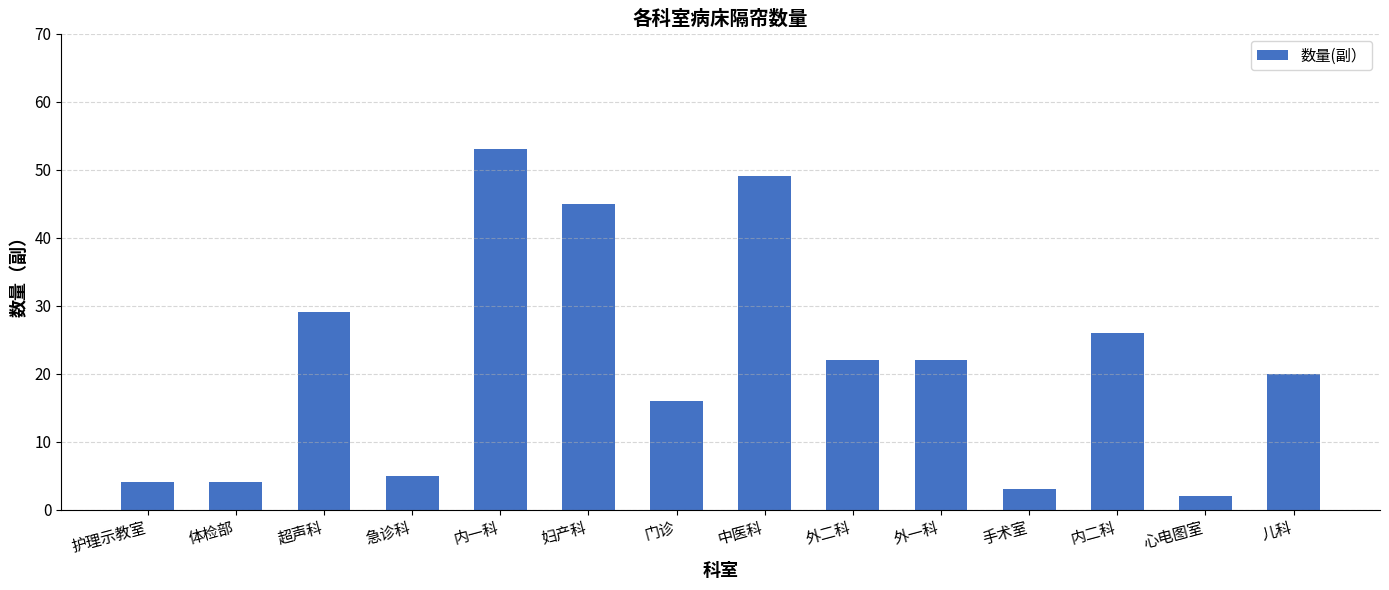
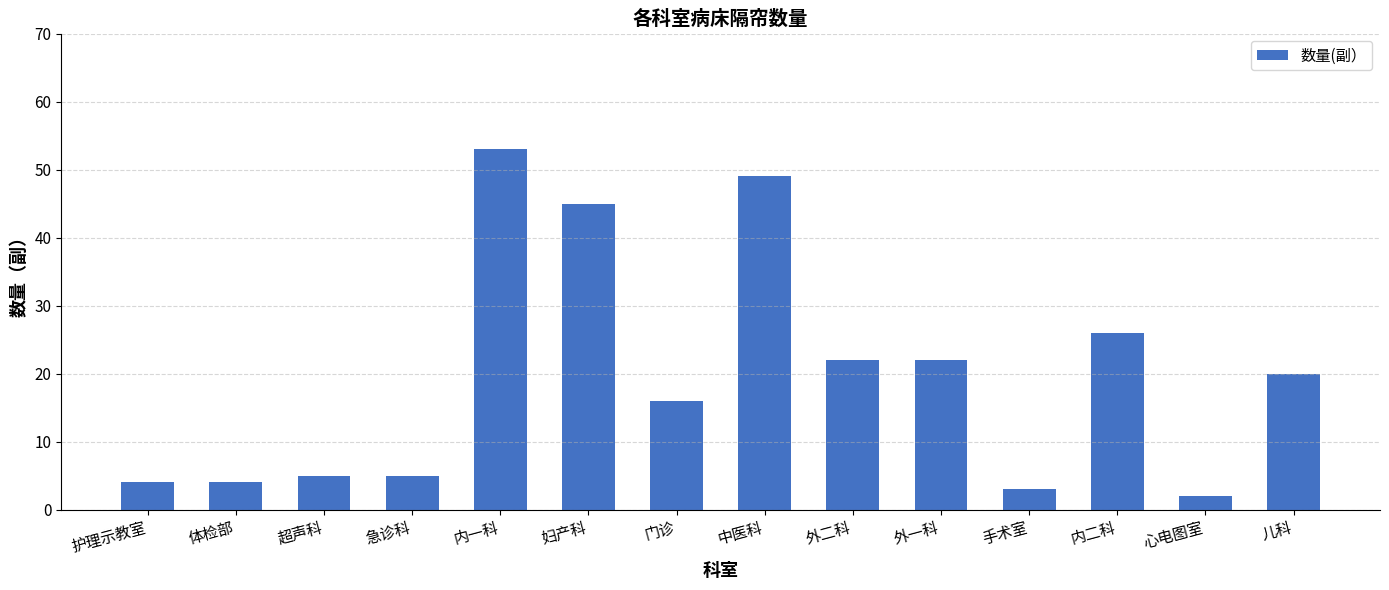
超声科: 29 -> 5
